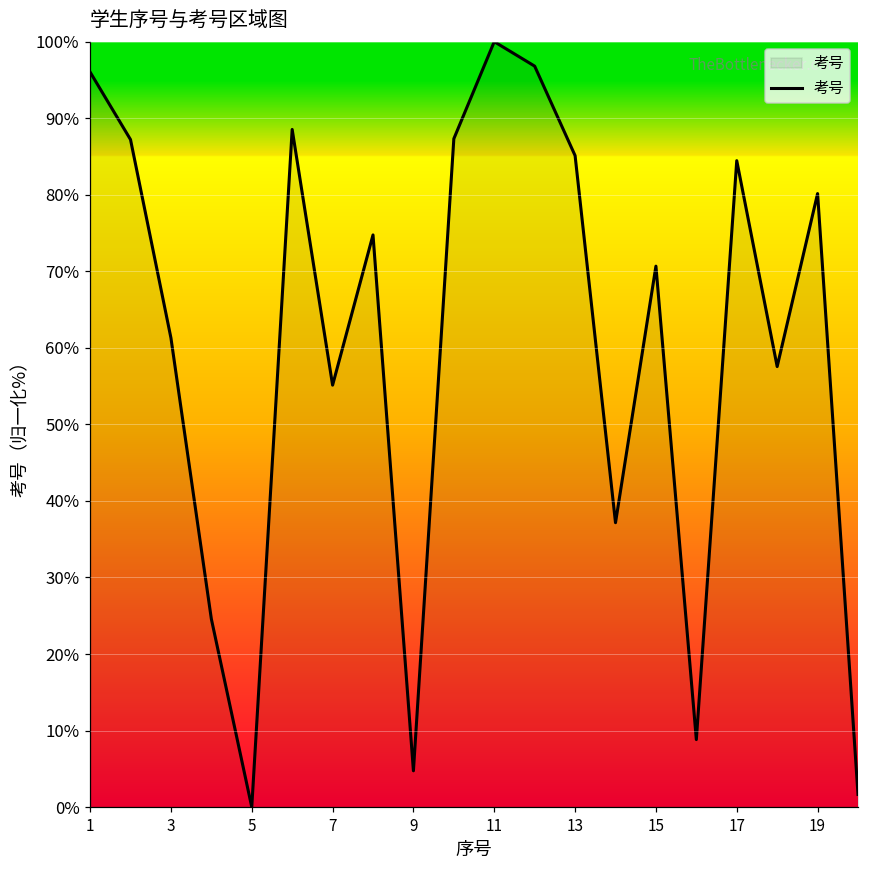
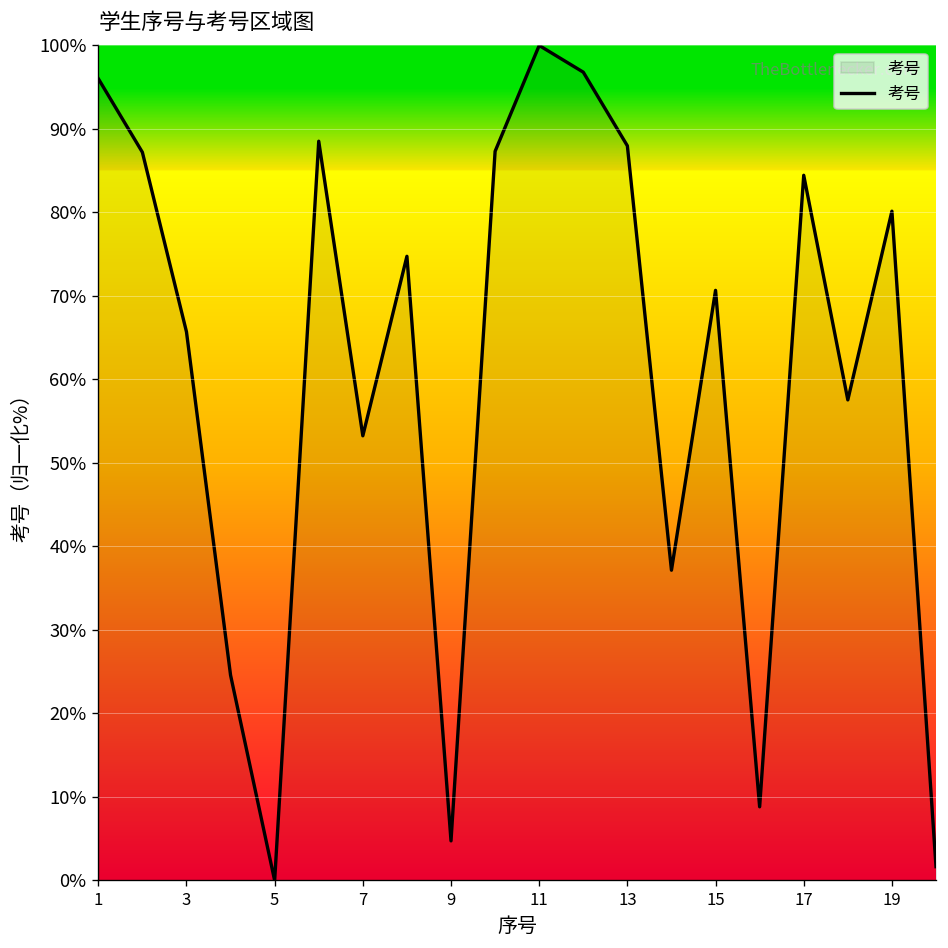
3: 61% -> 66%
7: 55% -> 53%
13: 85% -> 88%
